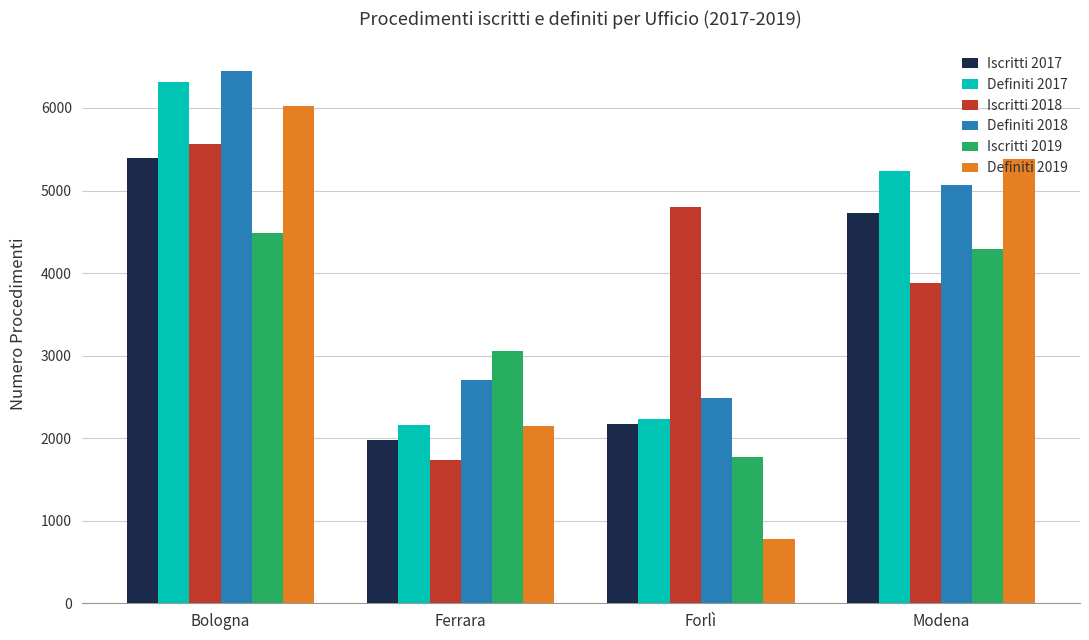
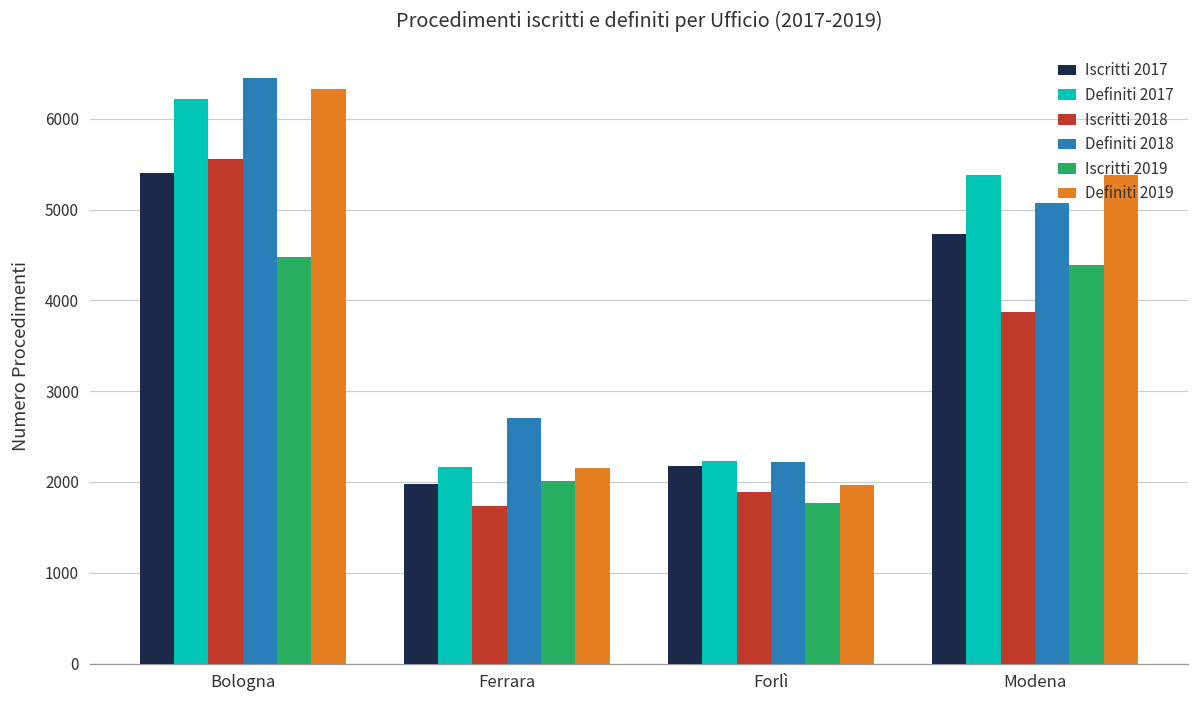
Definiti 2017, Bologna: 6300 -> 6200
Definiti 2019, Bologna: 6000 -> 6300
Iscritti 2019, Ferrara: 3100 -> 2000
Iscritti 2018, Forlì: 4800 -> 1900
Definiti 2018, Forlì: 2500 -> 2200
Definiti 2019, Forlì: 800 -> 2000
Definiti 2017, Modena: 5200 -> 5400
Iscritti 2019, Modena: 4300 -> 4400
